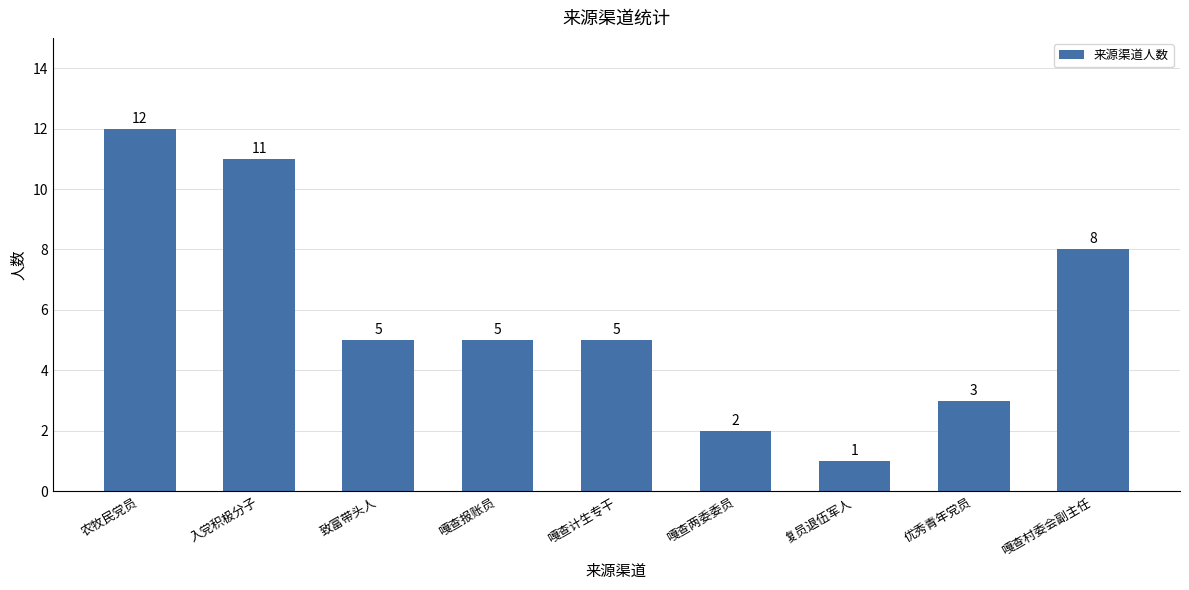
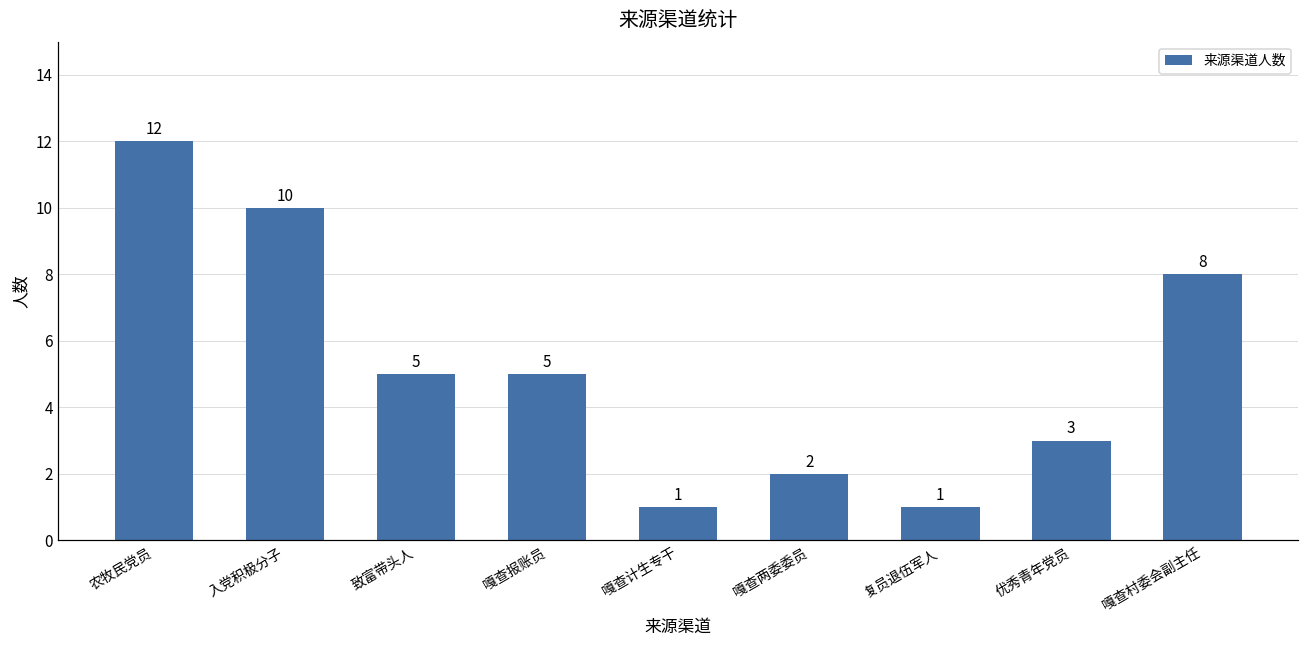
入党积极分子: 11 -> 10
嘎查计生专干: 5 -> 1
